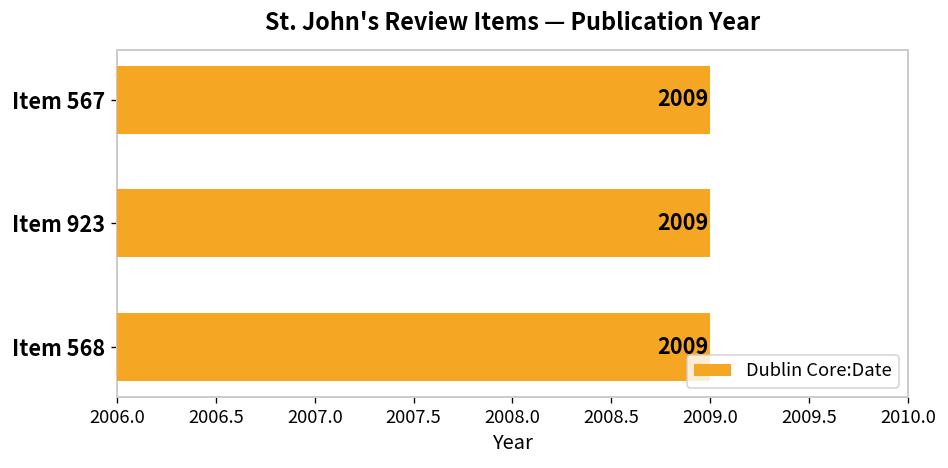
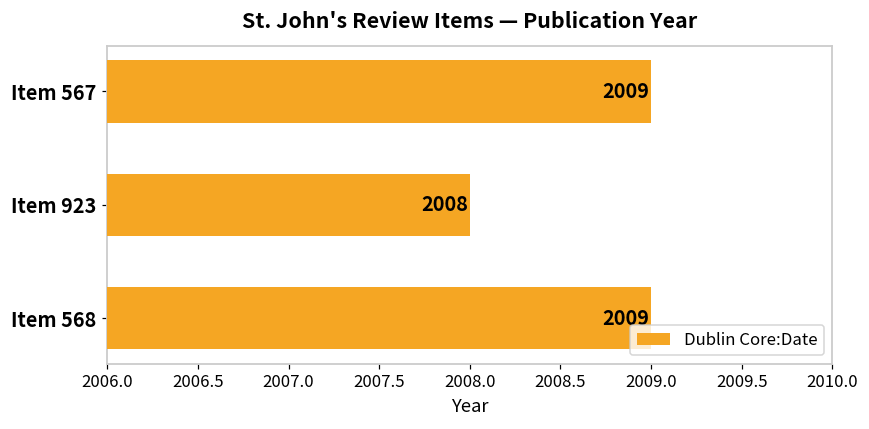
Item 923: 2009 -> 2008
